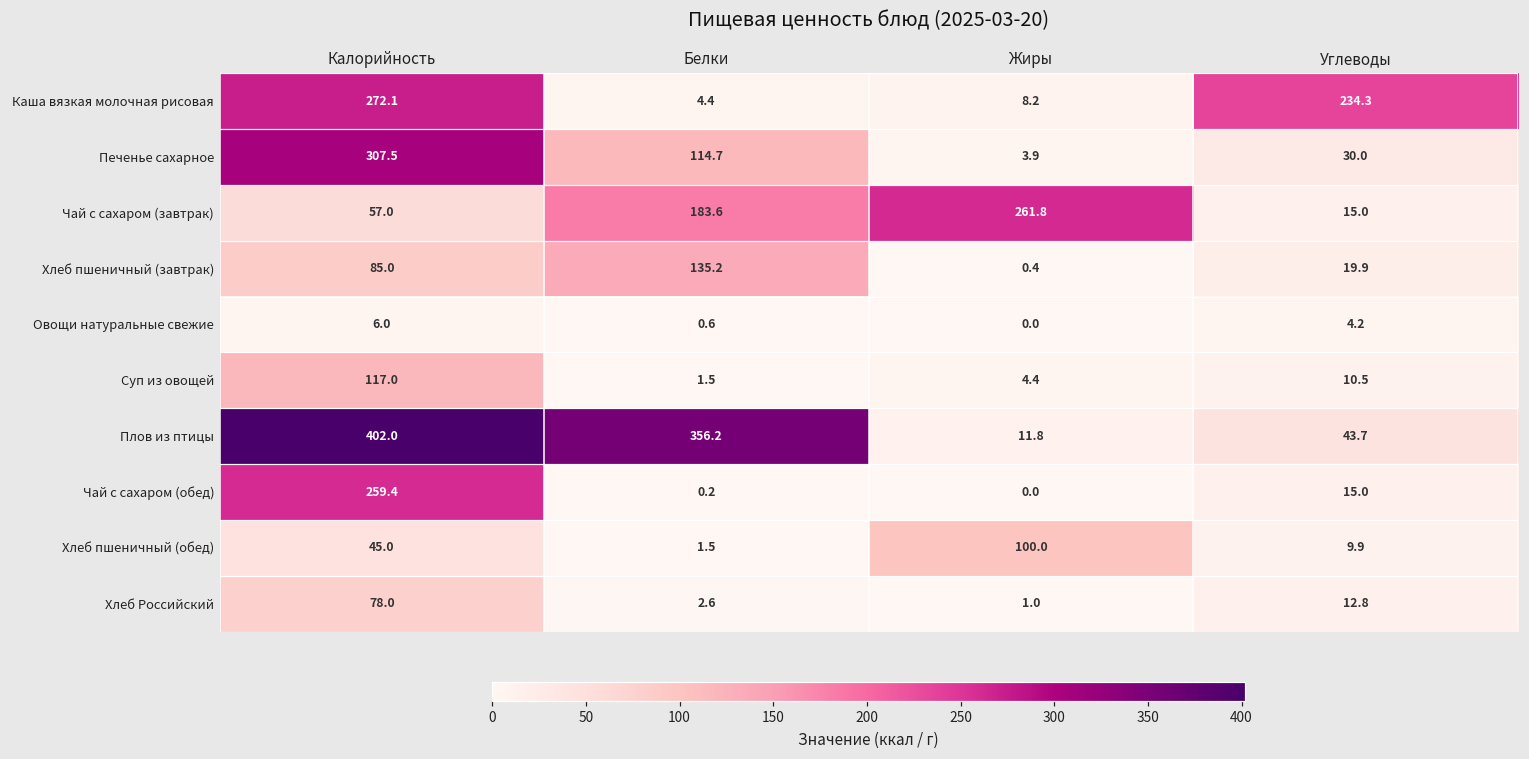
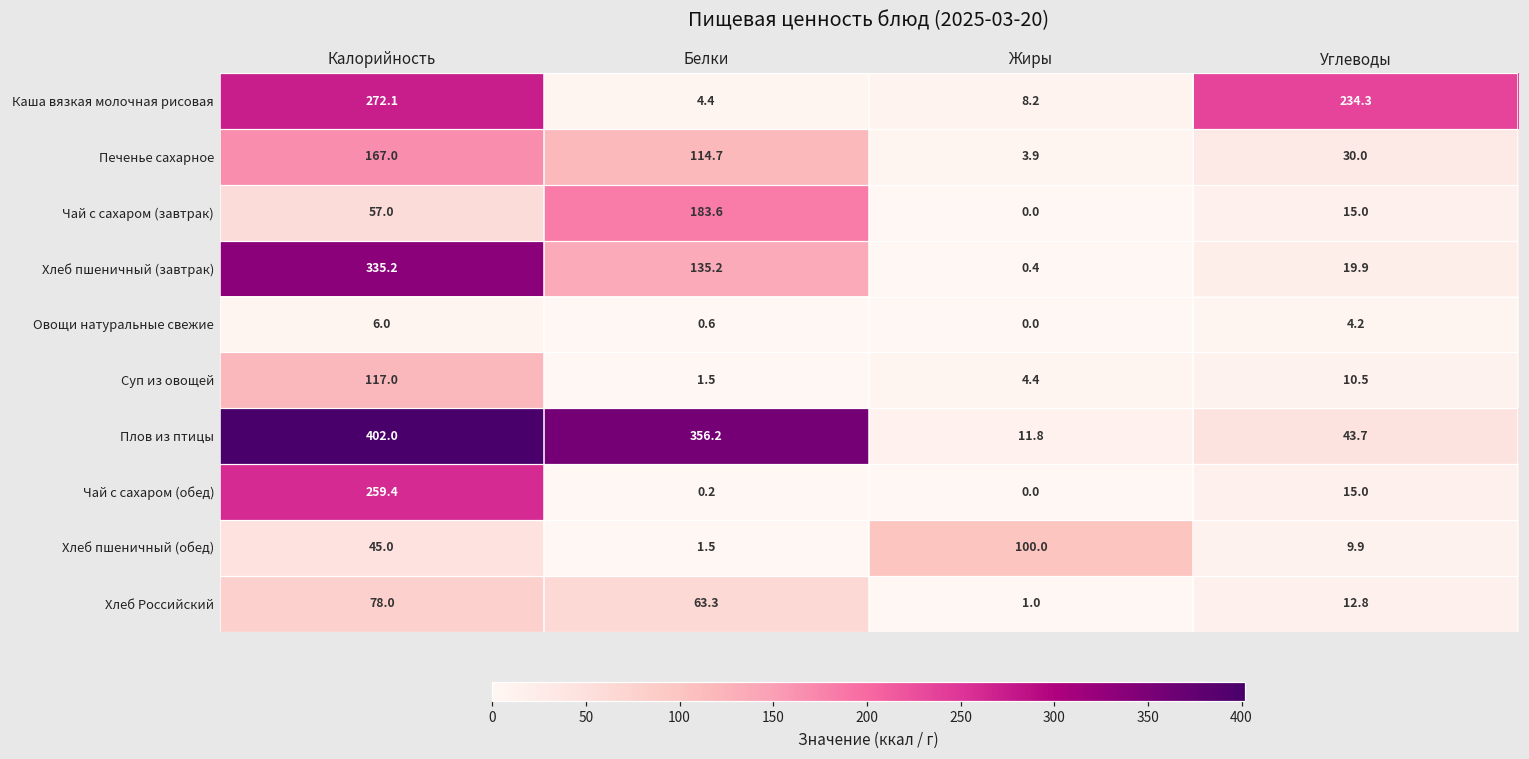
Печенье сахарное, Калорийность: 307.5 -> 167.0
Чай с сахаром (завтрак), Жиры: 261.8 -> 0.0
Хлеб пшеничный (завтрак), Калорийность: 85.0 -> 335.2
Хлеб Российский, Белки: 2.6 -> 63.3
